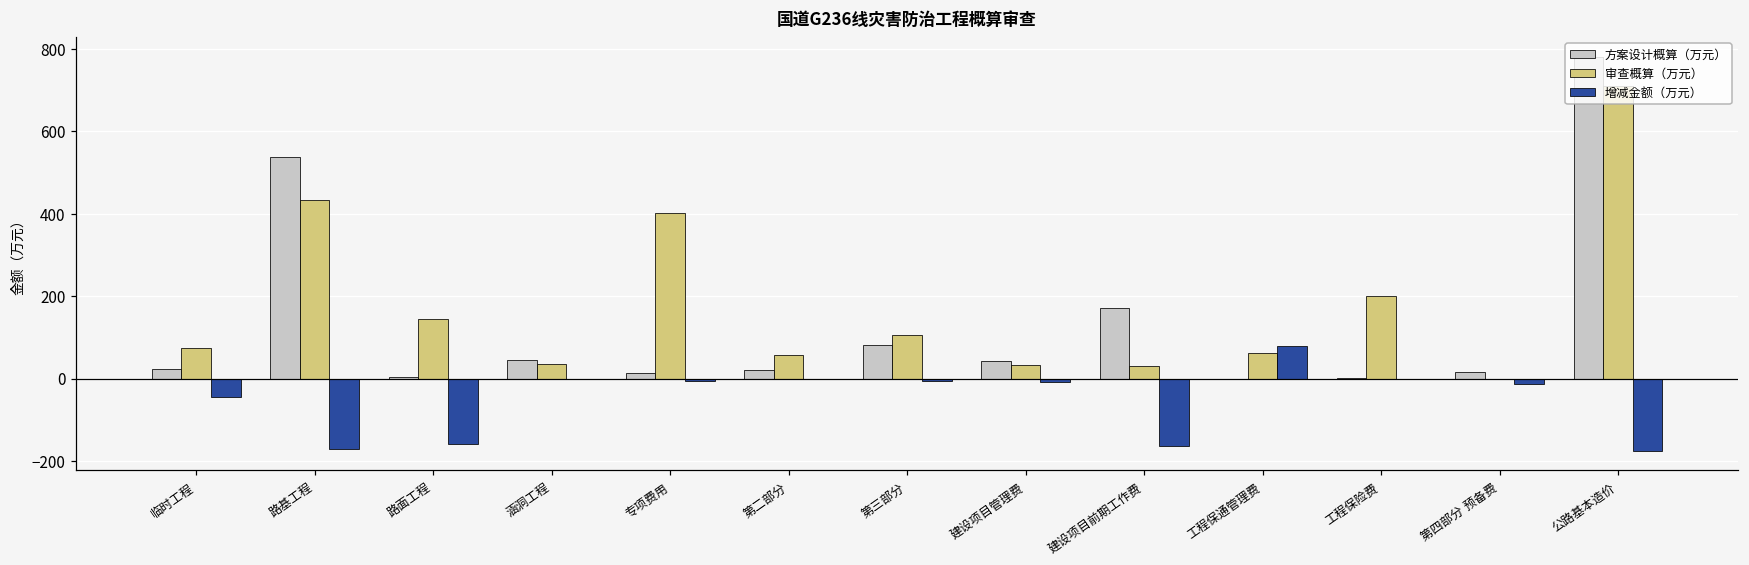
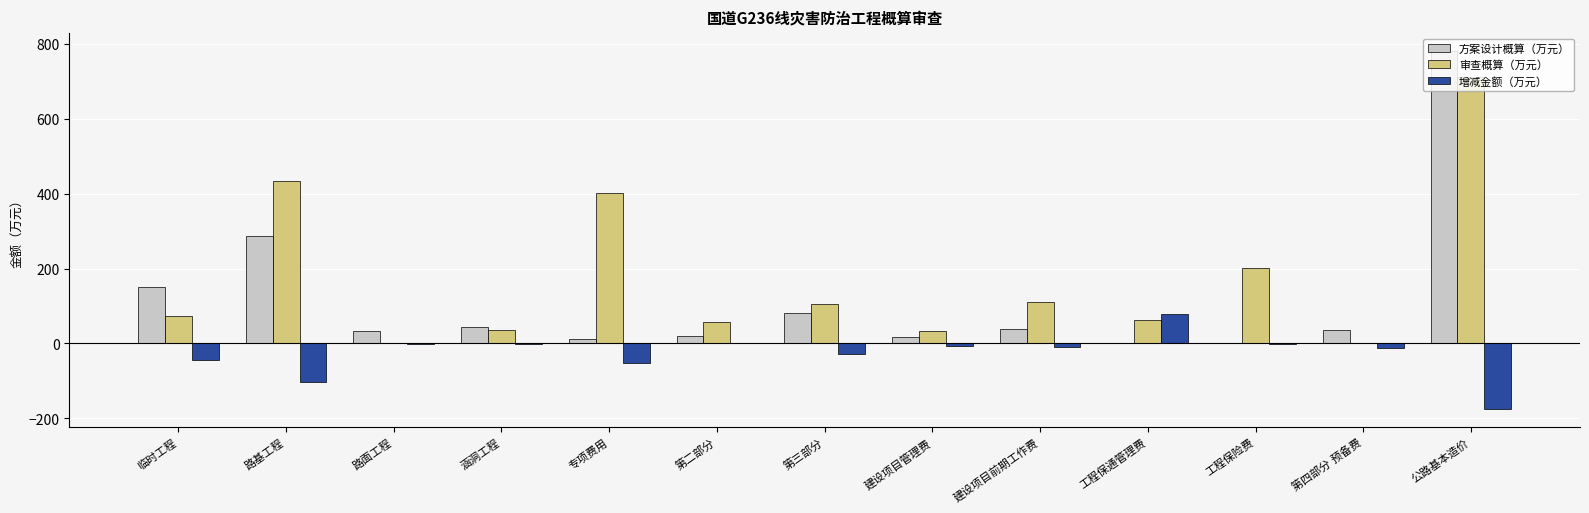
方案设计概算（万元）, 临时工程: 20 -> 150
方案设计概算（万元）, 路基工程: 540 -> 290
增减金额（万元）, 路基工程: -170 -> -100
方案设计概算（万元）, 路面工程: 0 -> 30
审查概算（万元）, 路面工程: 140 -> 0
增减金额（万元）, 路面工程: -160 -> 0
增减金额（万元）, 专项费用: -10 -> -50
增减金额（万元）, 第三部分: -10 -> -30
方案设计概算（万元）, 建设项目管理费: 40 -> 20
方案设计概算（万元）, 建设项目前期工作费: 170 -> 40
审查概算（万元）, 建设项目前期工作费: 30 -> 110
增减金额（万元）, 建设项目前期工作费: -160 -> -10
方案设计概算（万元）, 第四部分 预备费: 20 -> 40
